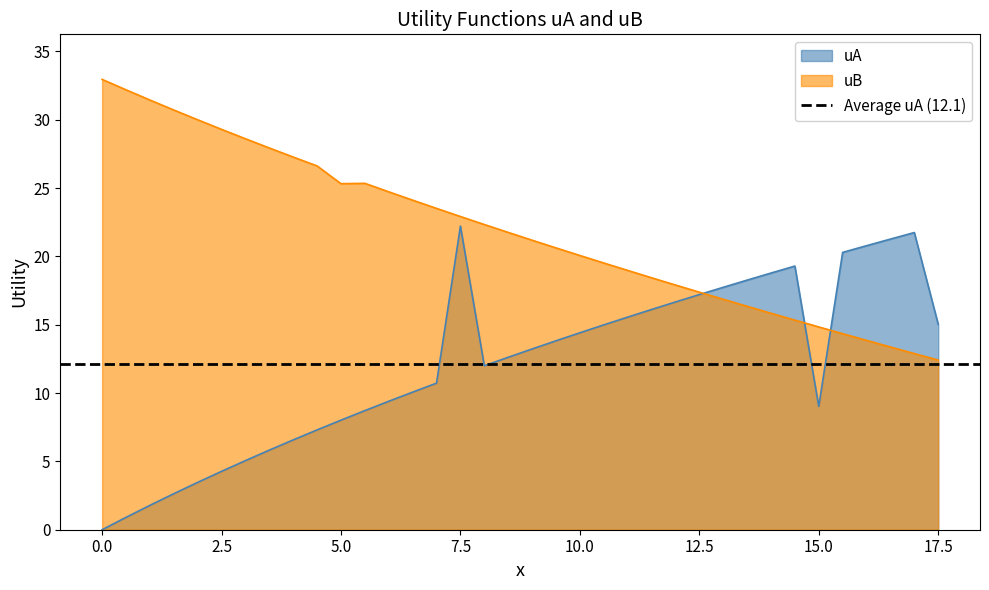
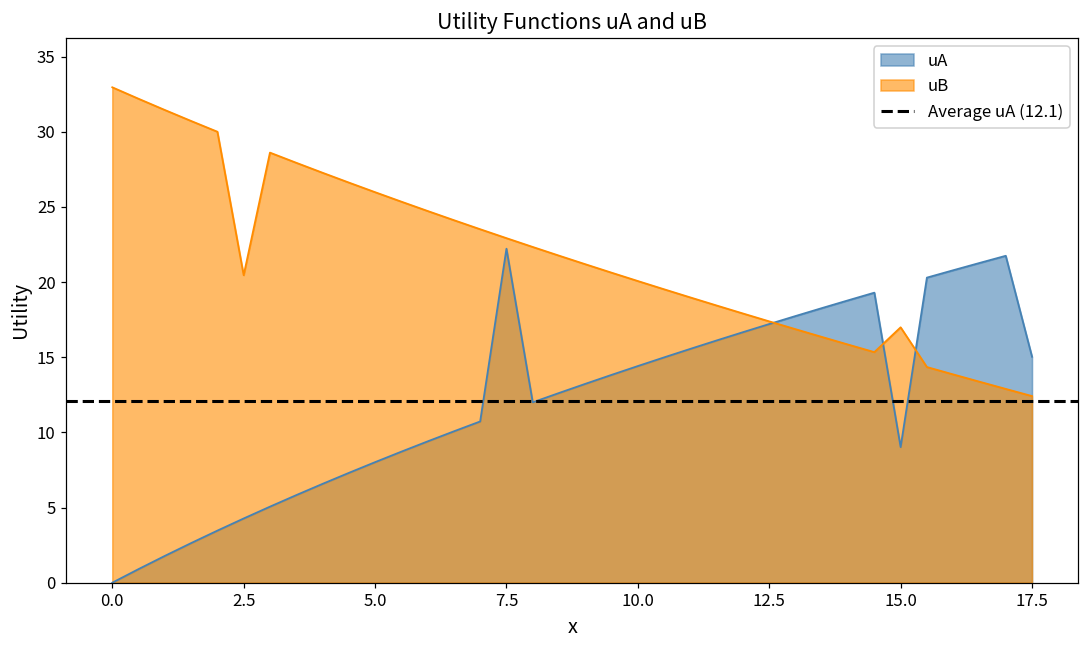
uB, 2.5: 29.3 -> 20.5
uB, 5.0: 25.3 -> 26.0
uB, 15.0: 14.8 -> 17.0
